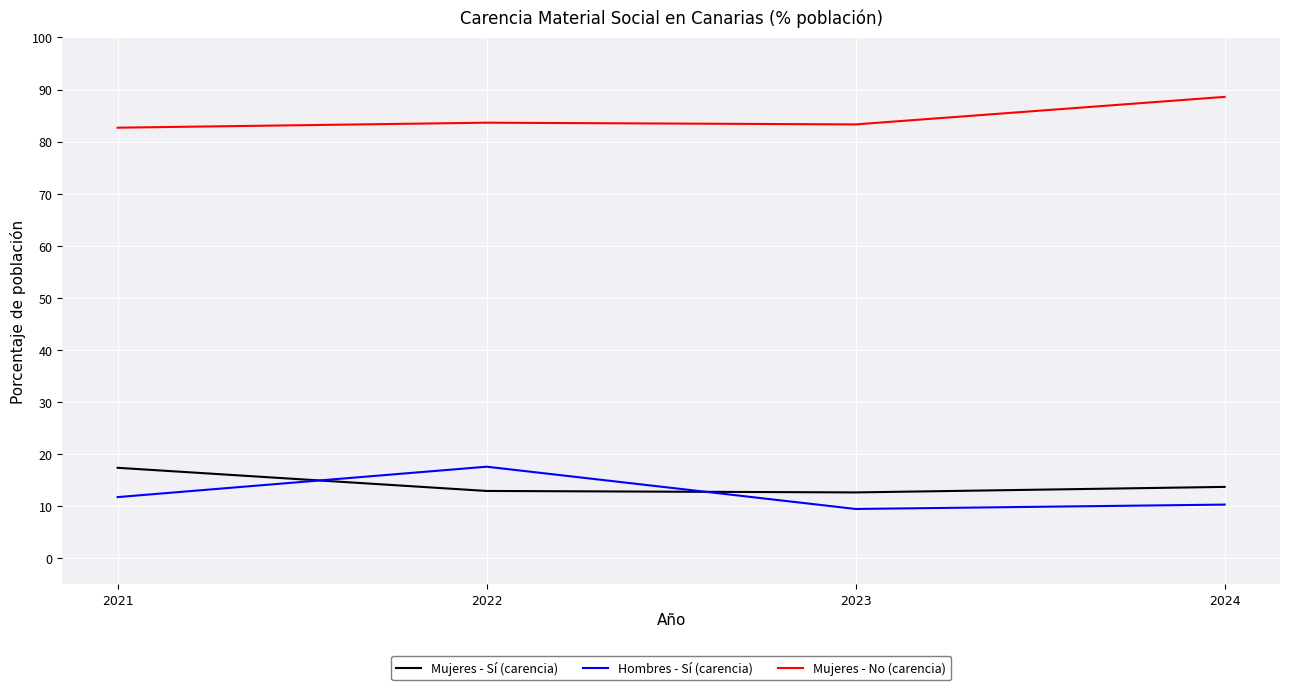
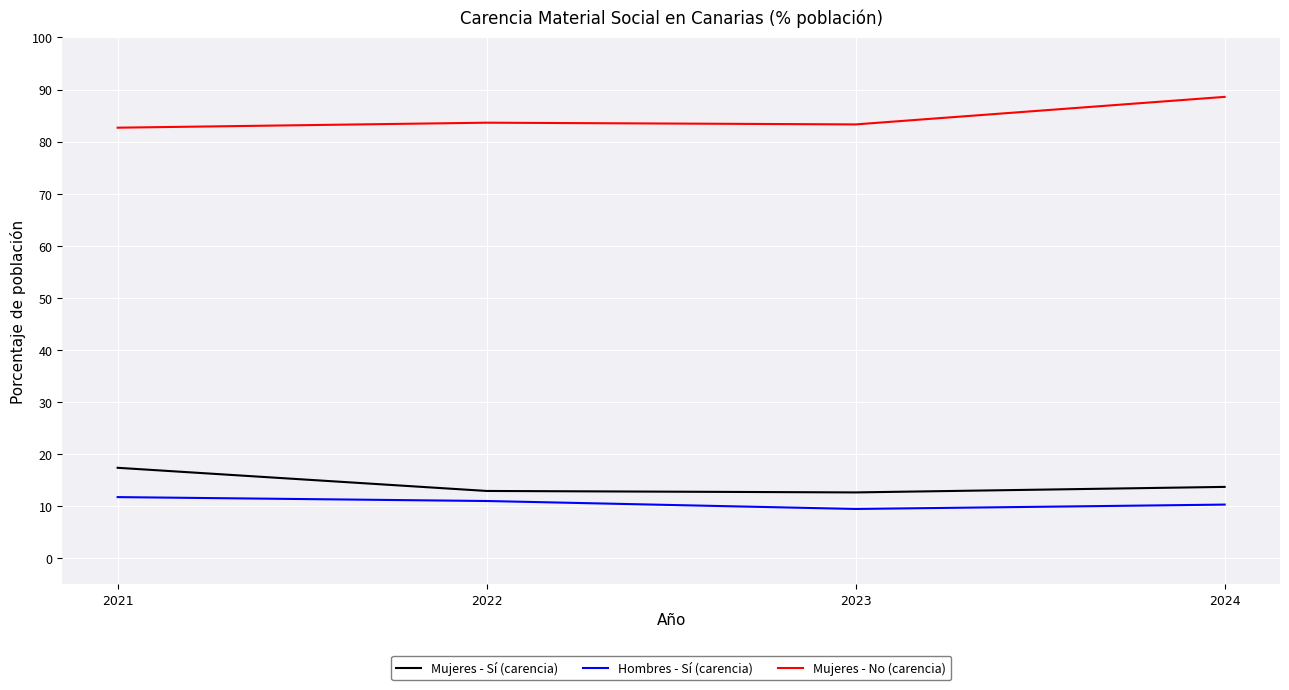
Hombres - Sí (carencia), 2022: 18 -> 11
